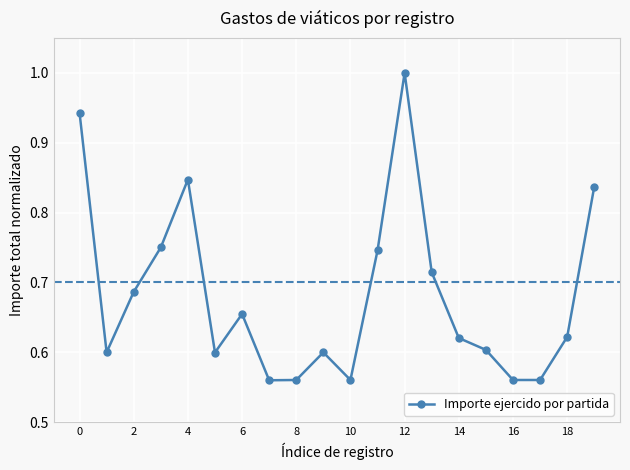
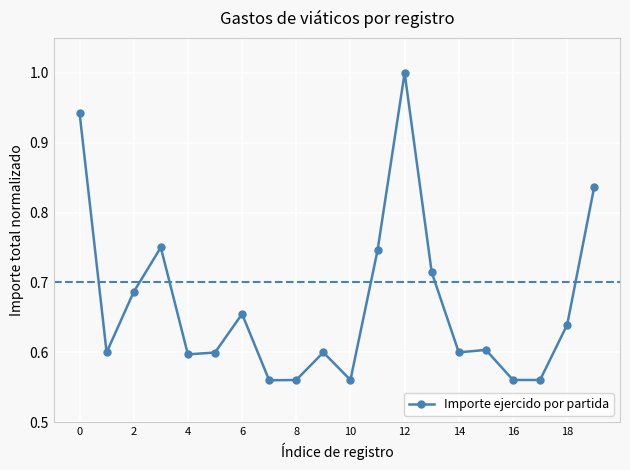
4: 0.85 -> 0.60
14: 0.62 -> 0.60
18: 0.62 -> 0.64
